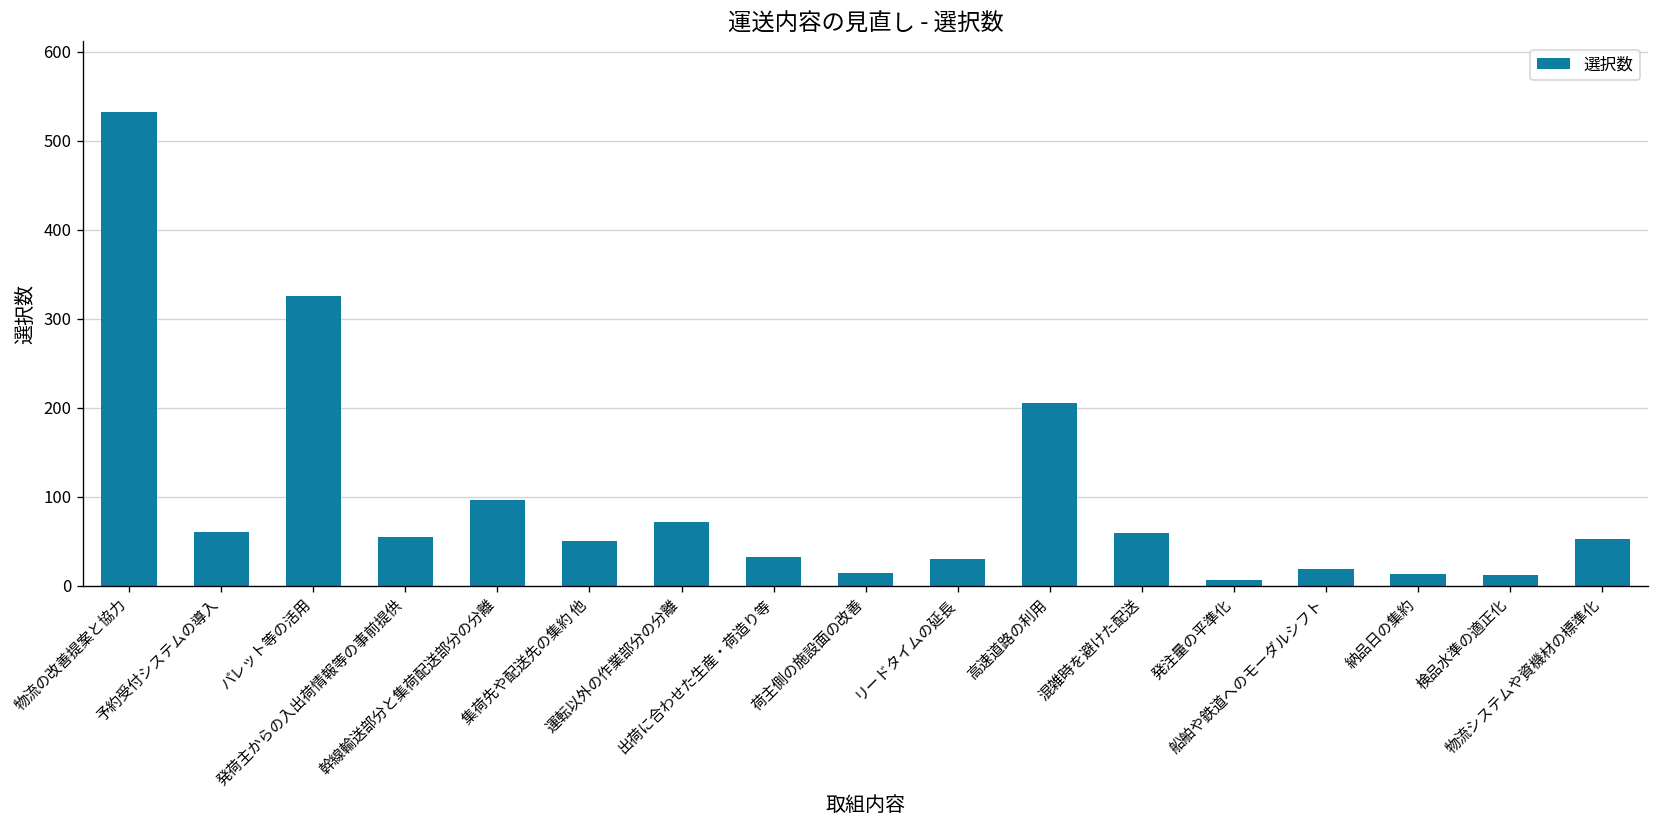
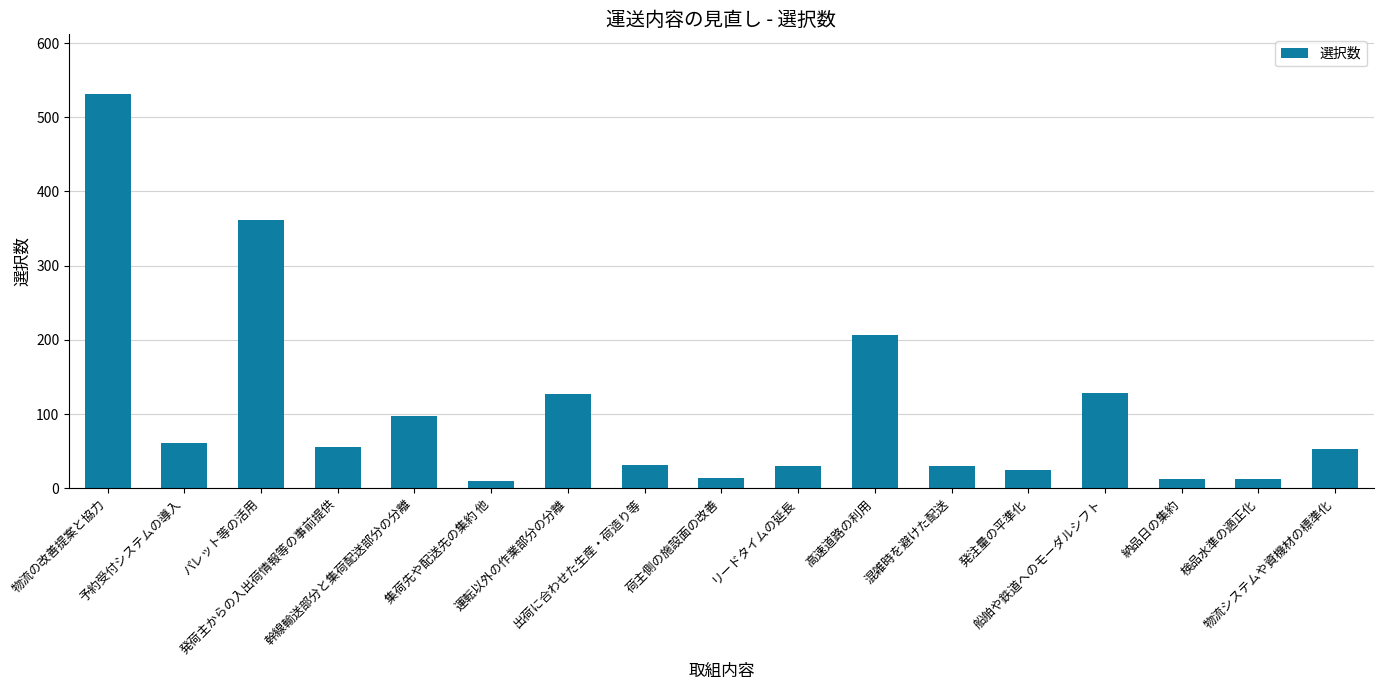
パレット等の活用: 330 -> 360
集荷先や配送先の集約 他: 50 -> 10
運転以外の作業部分の分離: 70 -> 130
混雑時を避けた配送: 60 -> 30
発注量の平準化: 10 -> 30
船舶や鉄道へのモーダルシフト: 20 -> 130
